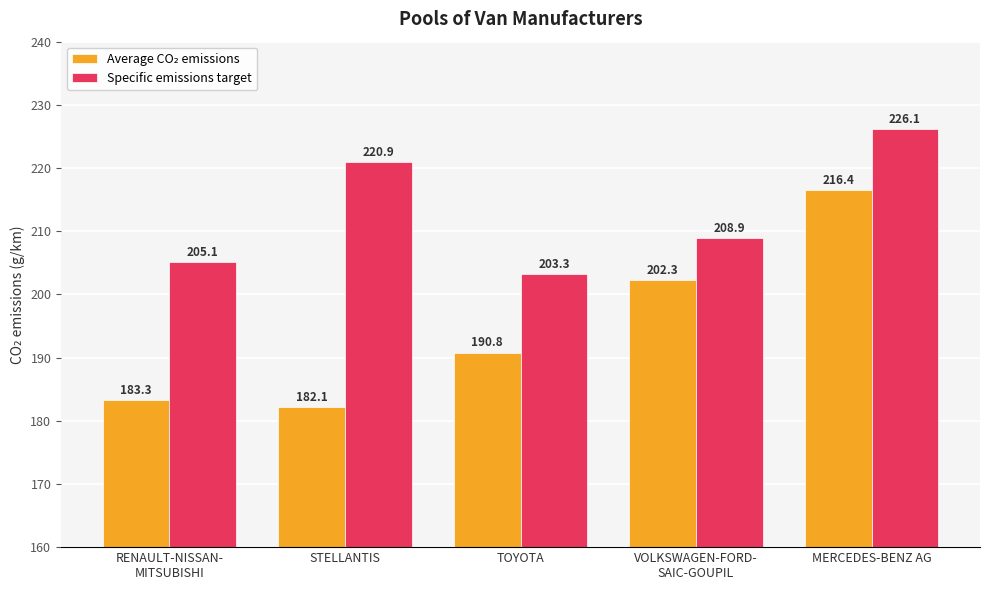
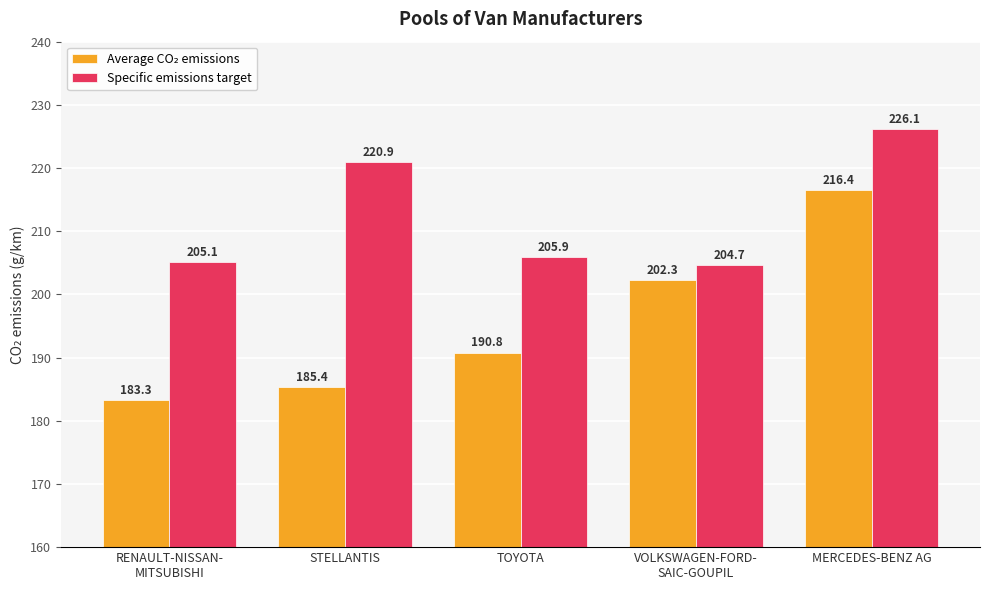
Average CO₂ emissions, STELLANTIS: 182.1 -> 185.4
Specific emissions target, TOYOTA: 203.3 -> 205.9
Specific emissions target, VOLKSWAGEN-FORD- SAIC-GOUPIL: 208.9 -> 204.7
